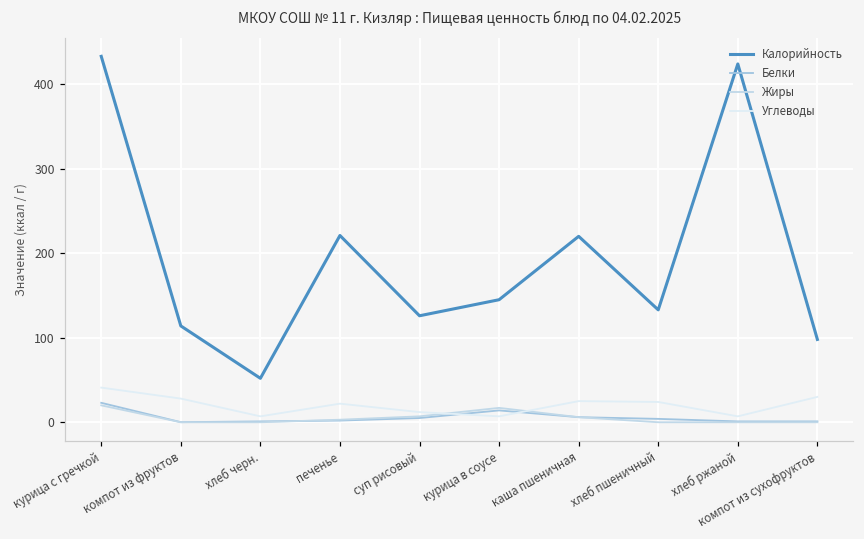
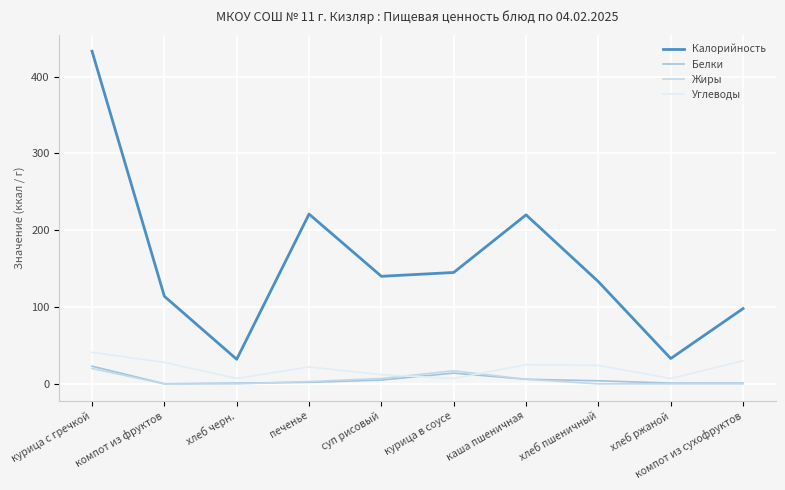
Калорийность, хлеб черн.: 50 -> 30
Калорийность, суп рисовый: 130 -> 140
Калорийность, хлеб ржаной: 420 -> 30
